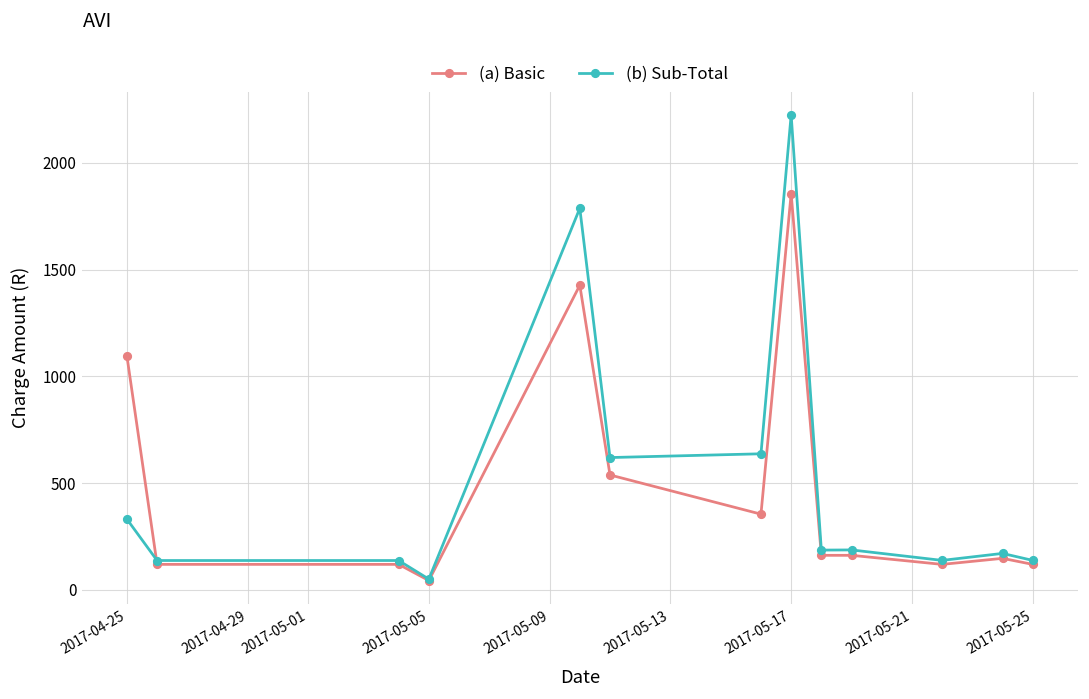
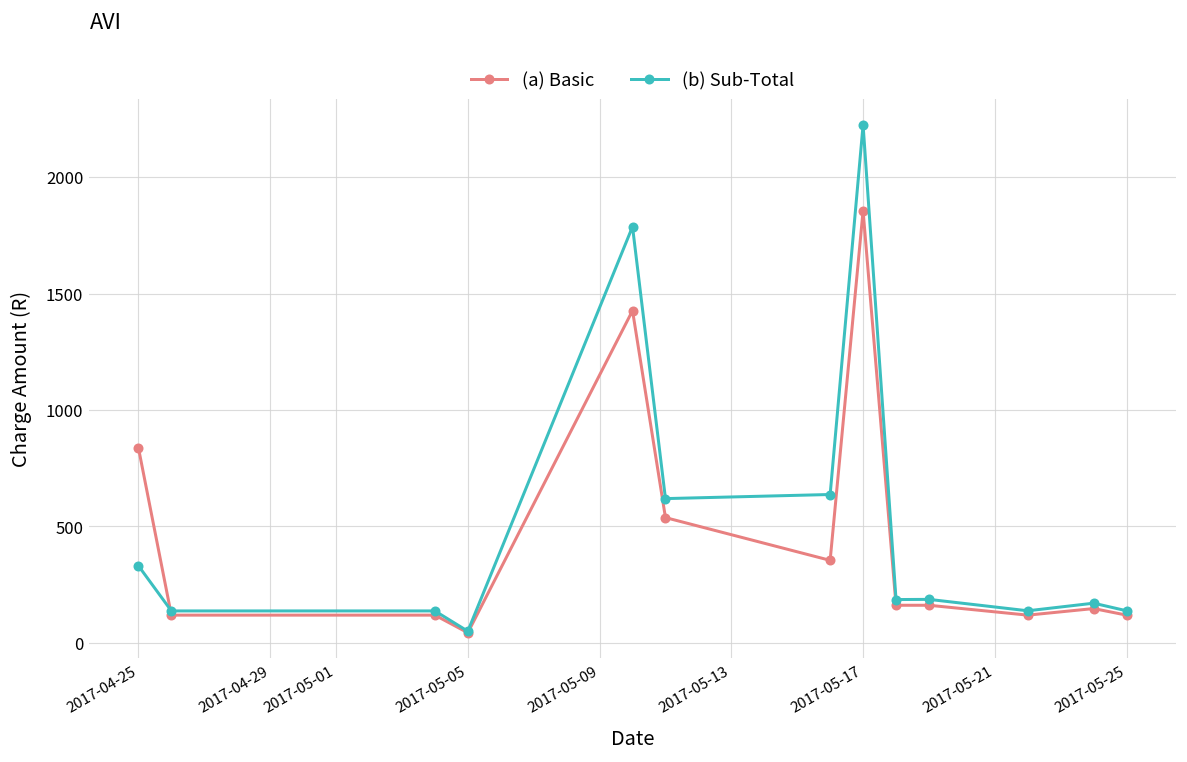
(a) Basic, 2017-04-25: 1100 -> 840
